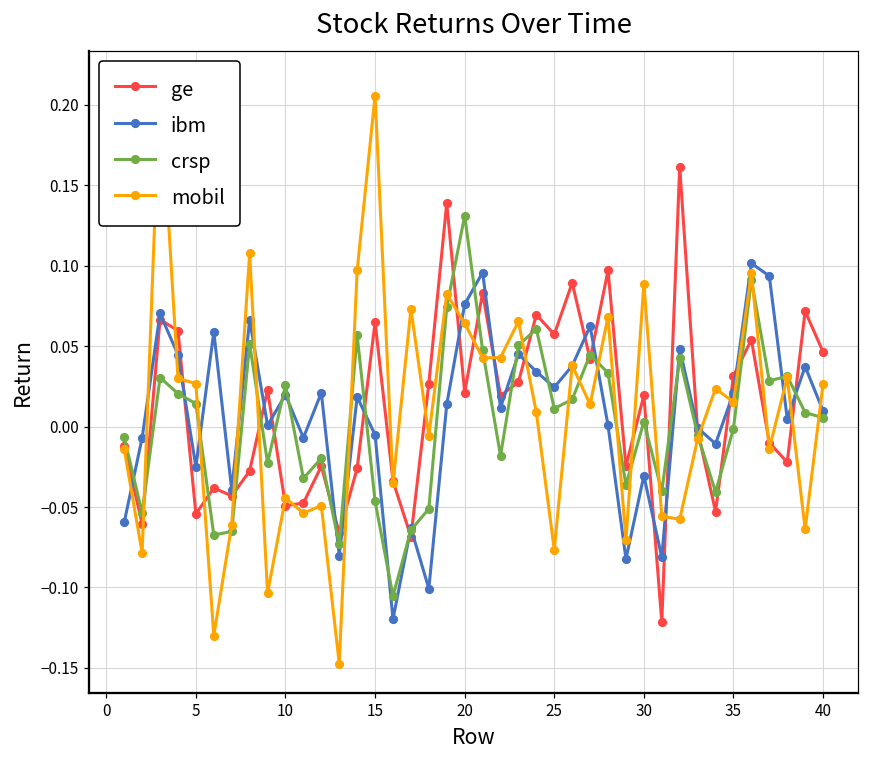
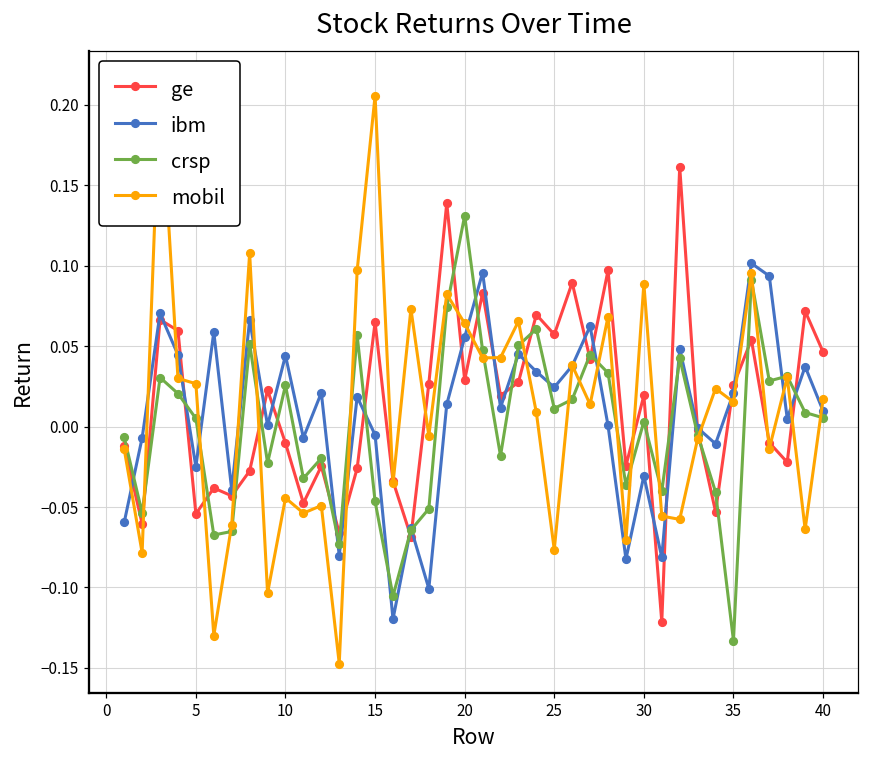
crsp, 5: 0.014 -> 0.005
ge, 10: -0.049 -> -0.010
ibm, 10: 0.020 -> 0.044
ge, 20: 0.021 -> 0.029
ibm, 20: 0.076 -> 0.056
ge, 35: 0.031 -> 0.026
crsp, 35: -0.001 -> -0.133
mobil, 40: 0.027 -> 0.017
